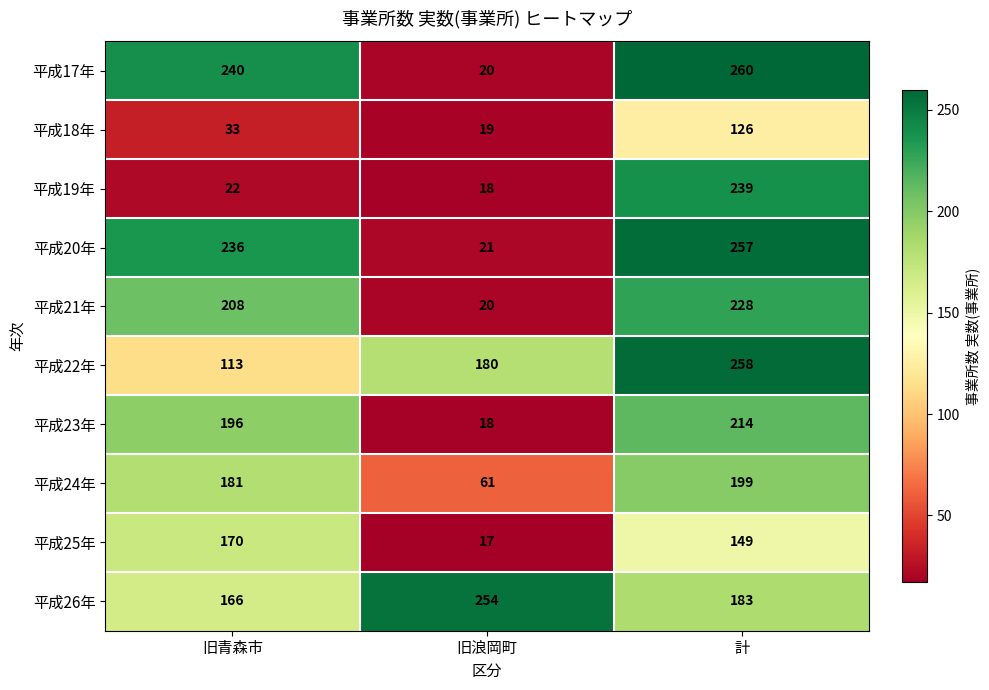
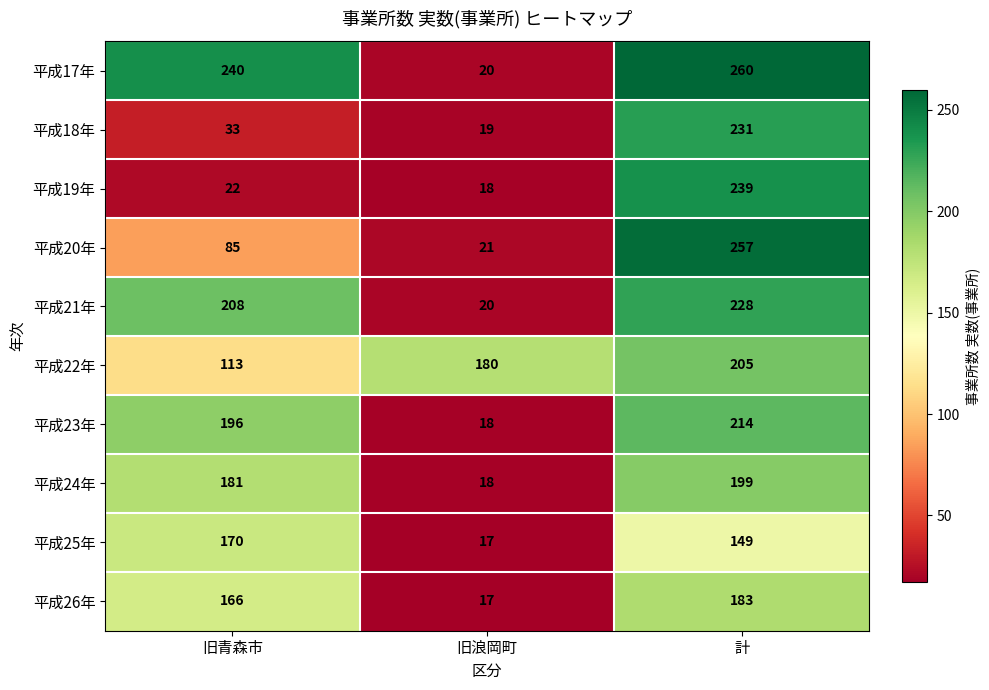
平成18年, 計: 126 -> 231
平成20年, 旧青森市: 236 -> 85
平成22年, 計: 258 -> 205
平成24年, 旧浪岡町: 61 -> 18
平成26年, 旧浪岡町: 254 -> 17
